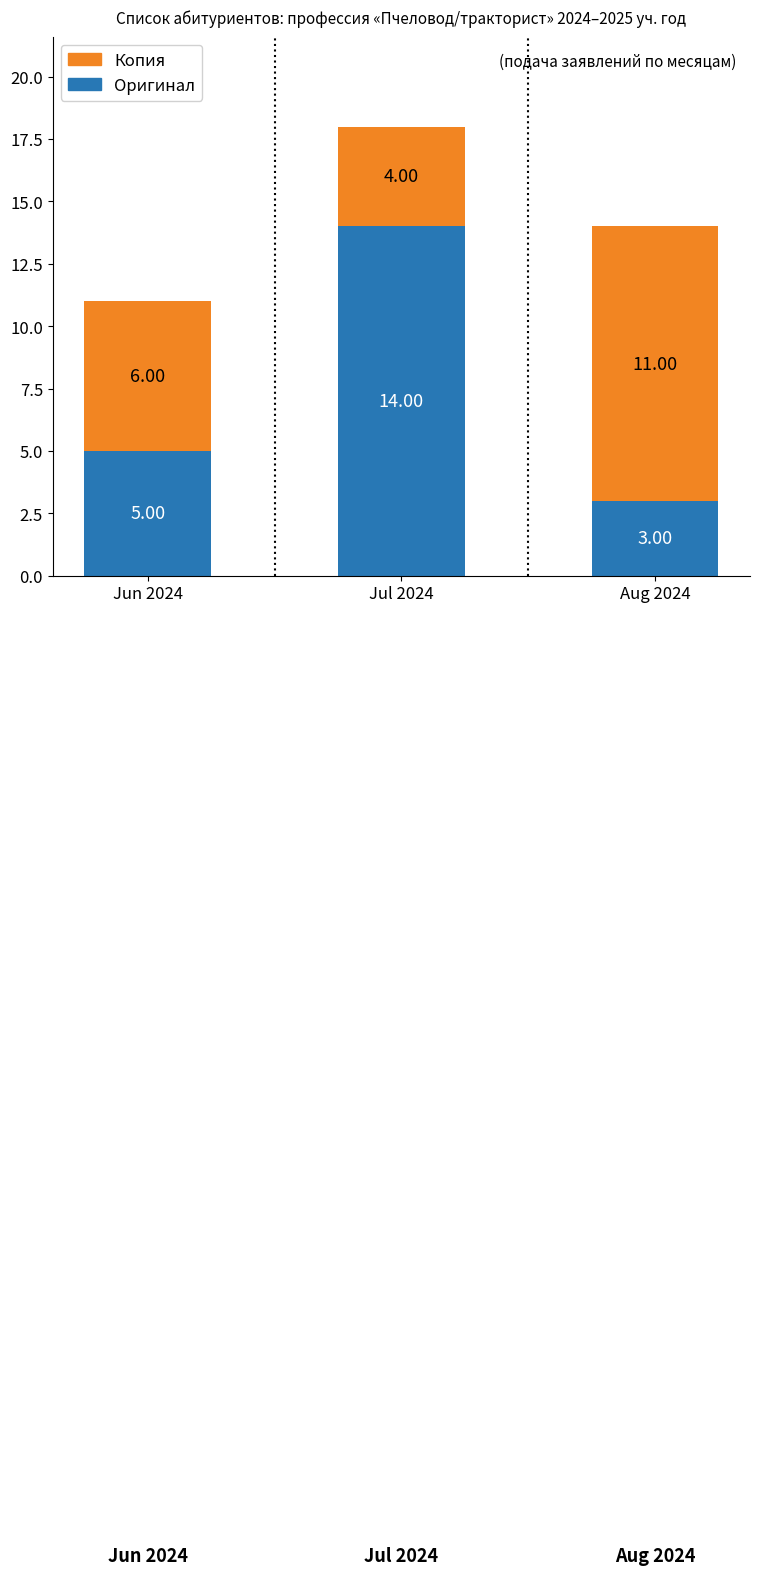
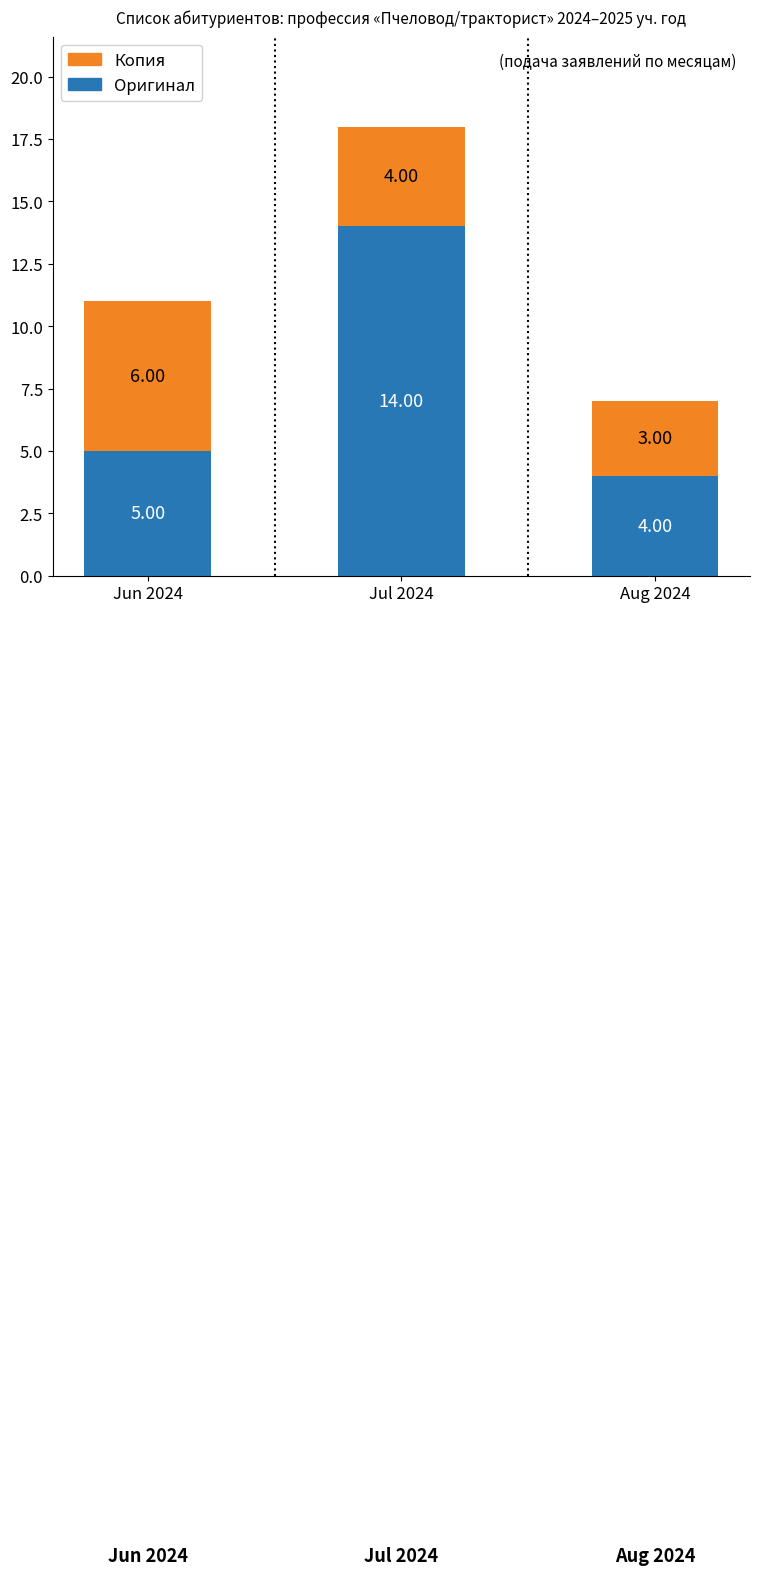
Оригинал, Aug 2024: 3.00 -> 4.00
Копия, Aug 2024: 11.00 -> 3.00
